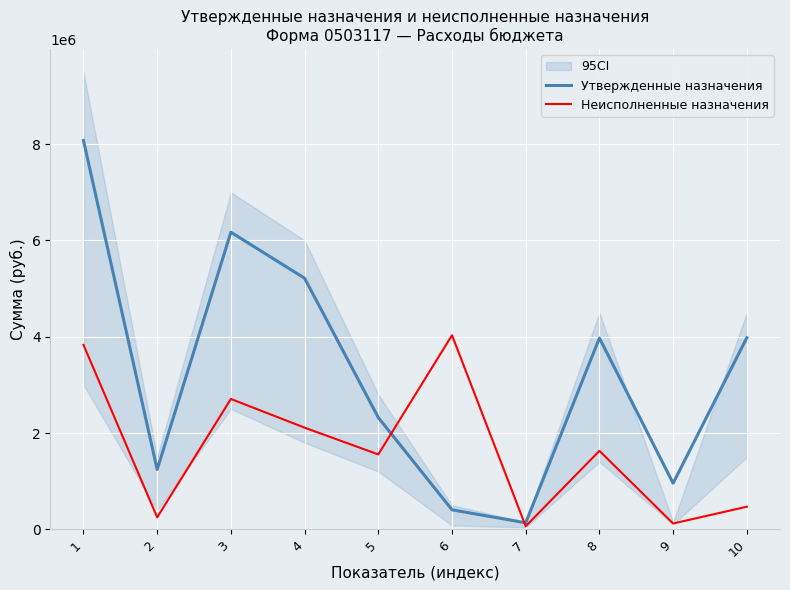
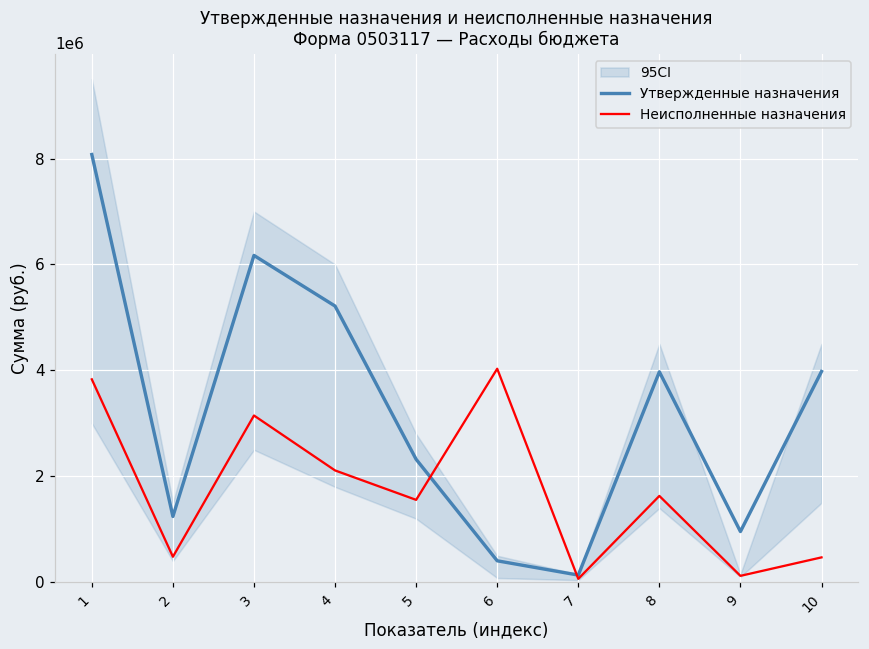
Неисполненные назначения, 2: 200000 -> 500000
Неисполненные назначения, 3: 2700000 -> 3100000
